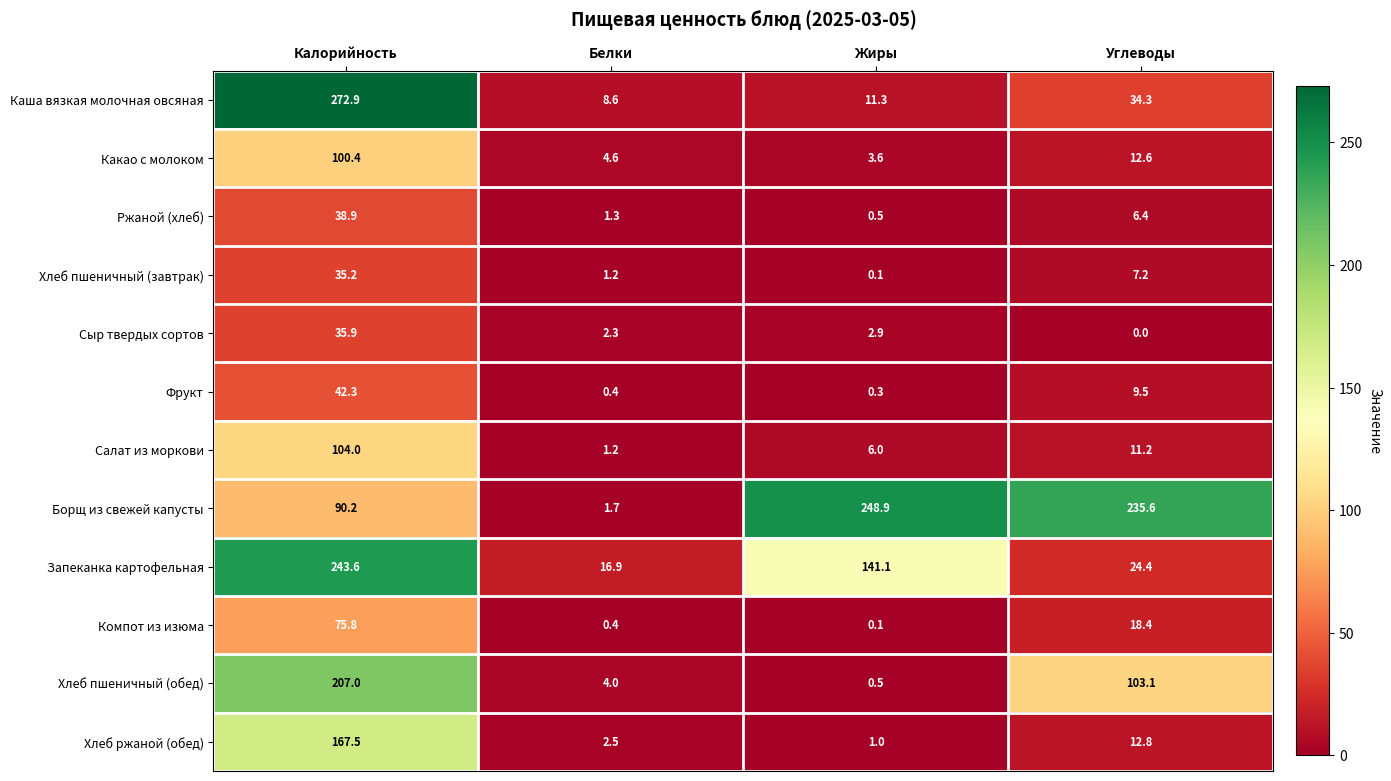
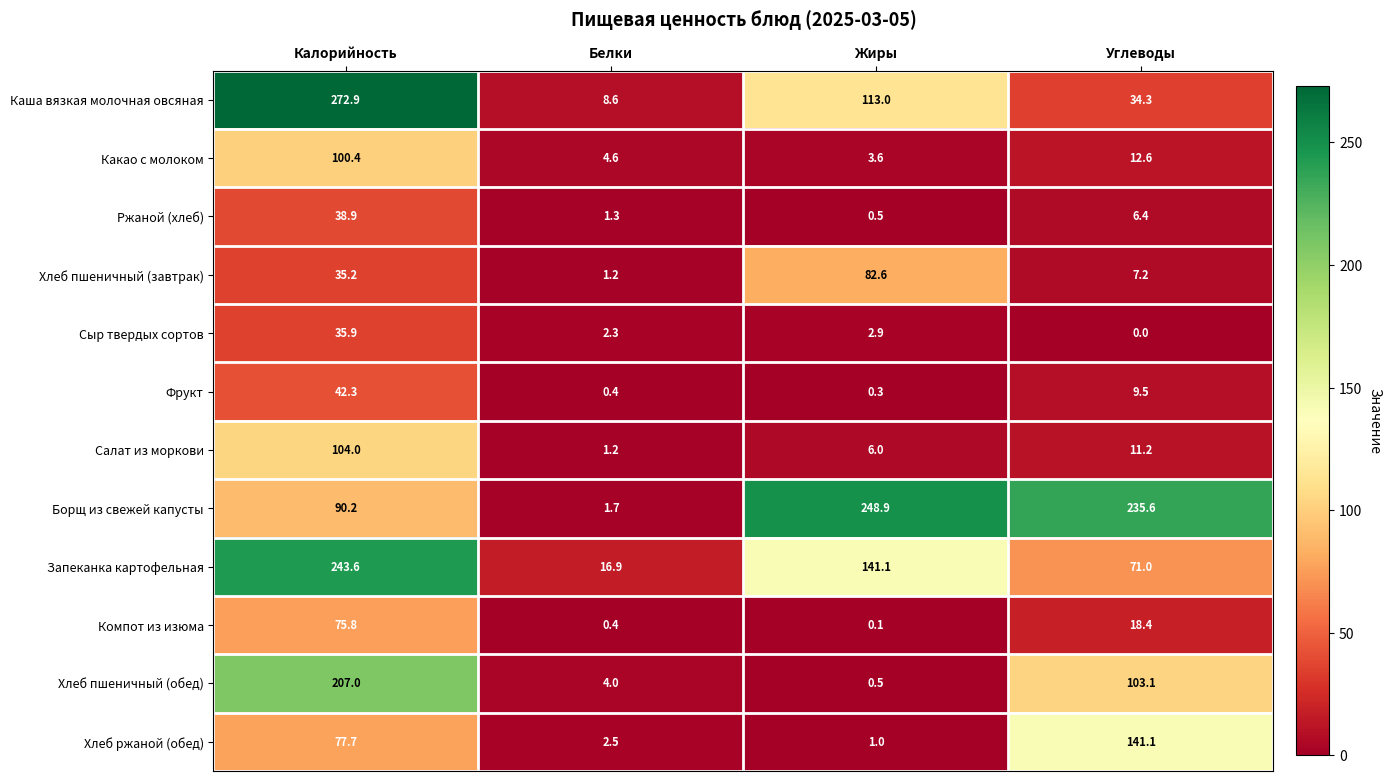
Каша вязкая молочная овсяная, Жиры: 11.3 -> 113.0
Хлеб пшеничный (завтрак), Жиры: 0.1 -> 82.6
Запеканка картофельная, Углеводы: 24.4 -> 71.0
Хлеб ржаной (обед), Калорийность: 167.5 -> 77.7
Хлеб ржаной (обед), Углеводы: 12.8 -> 141.1
